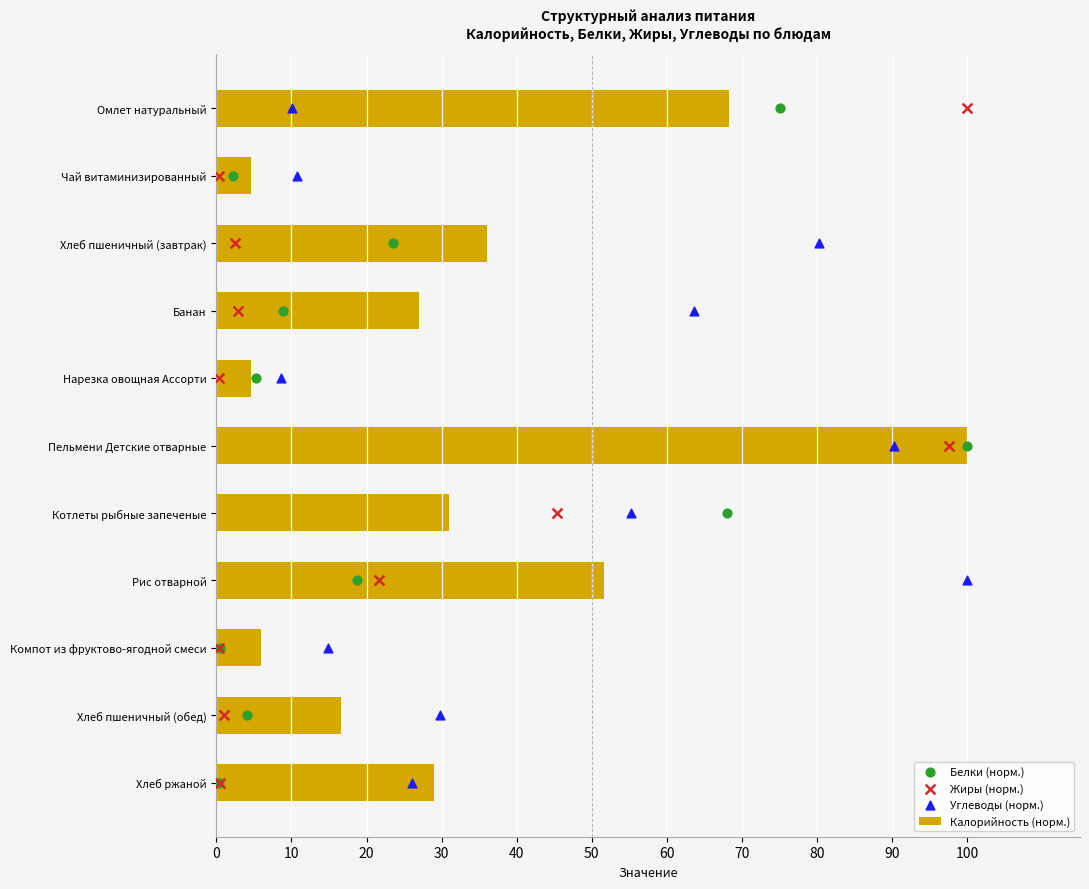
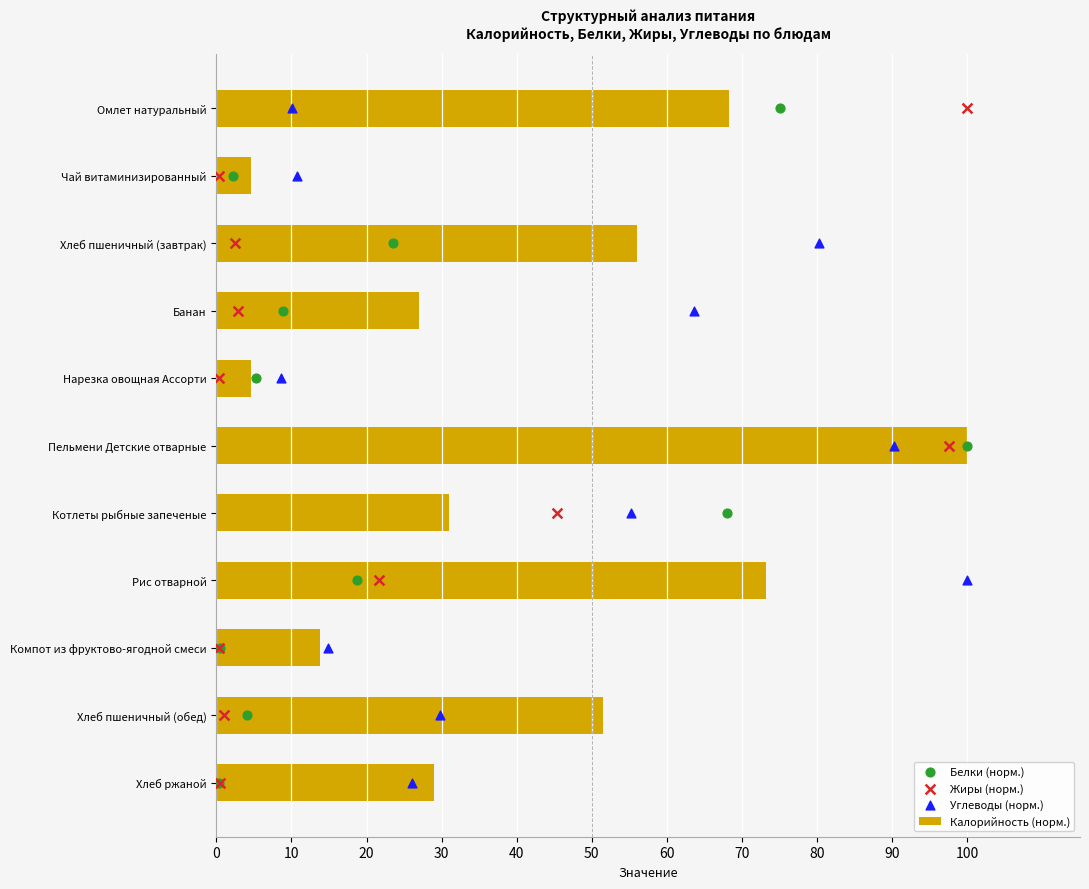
Калорийность (норм.), Хлеб пшеничный (завтрак): 36 -> 56
Калорийность (норм.), Рис отварной: 52 -> 73
Калорийность (норм.), Компот из фруктово-ягодной смеси: 6 -> 14
Калорийность (норм.), Хлеб пшеничный (обед): 17 -> 52
